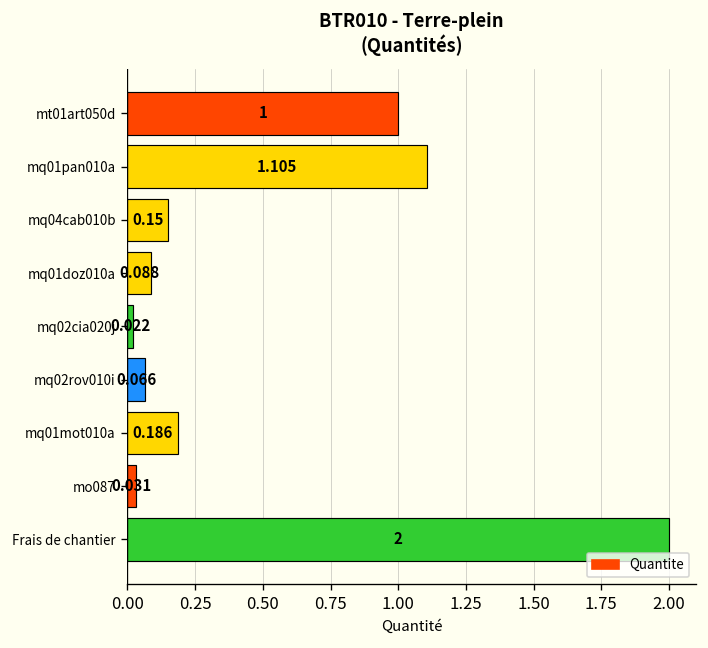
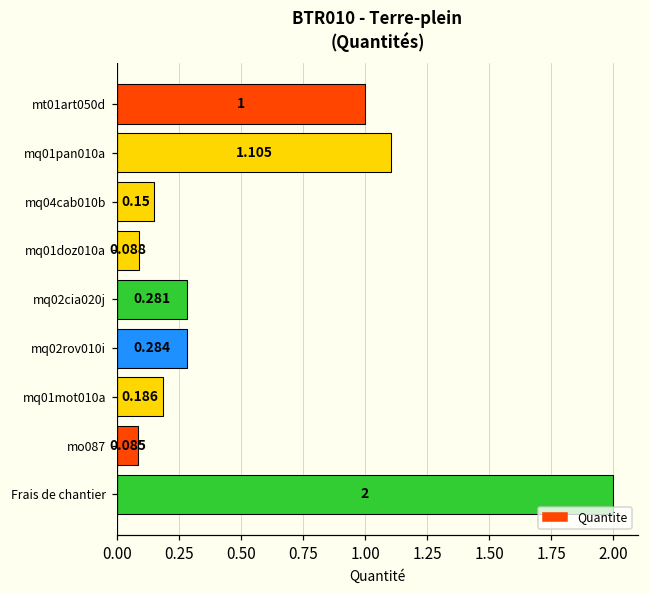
mq02cia020j: 0.022 -> 0.281
mq02rov010i: 0.066 -> 0.284
mo087: 0.031 -> 0.085
